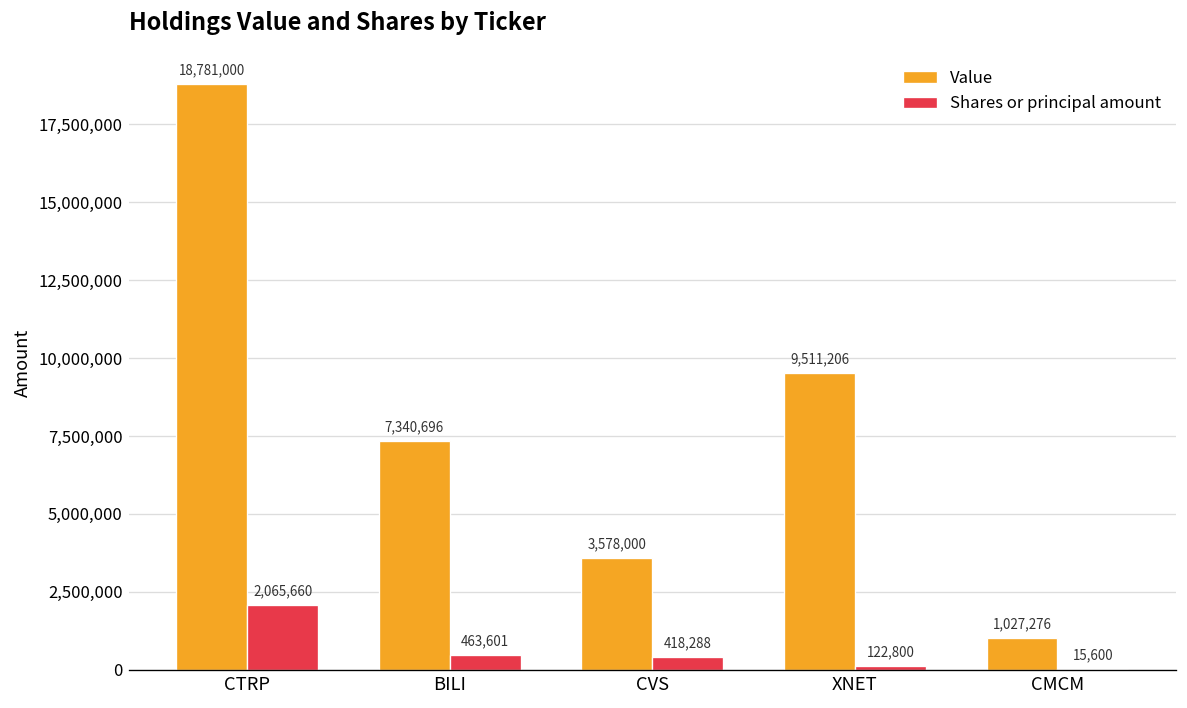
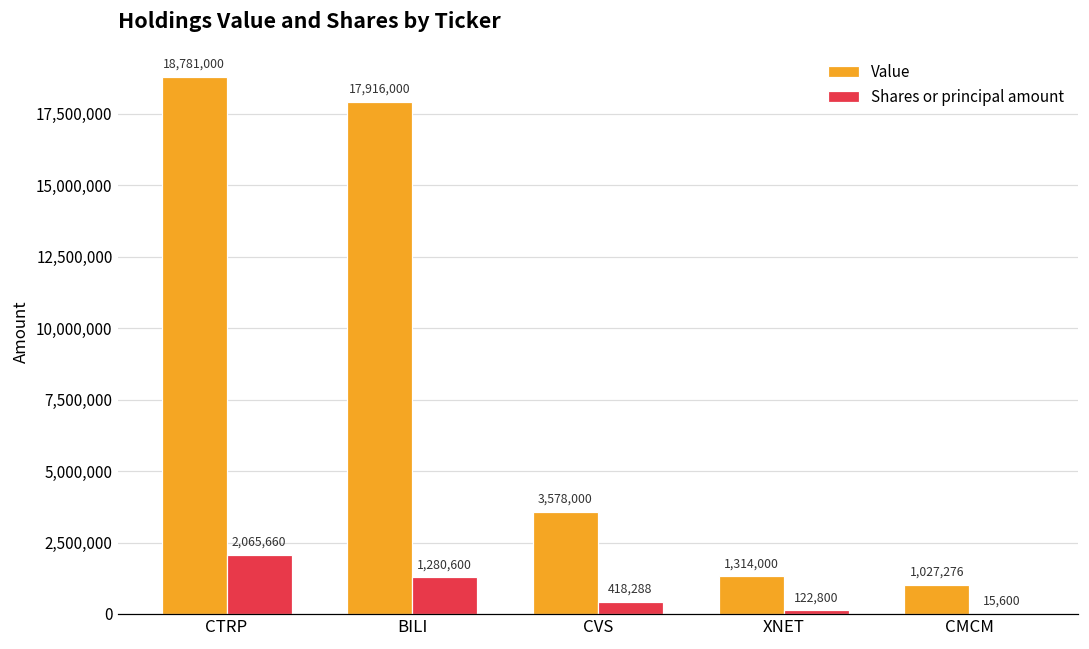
Value, BILI: 7,340,696 -> 17,916,000
Shares or principal amount, BILI: 463,601 -> 1,280,600
Value, XNET: 9,511,206 -> 1,314,000
